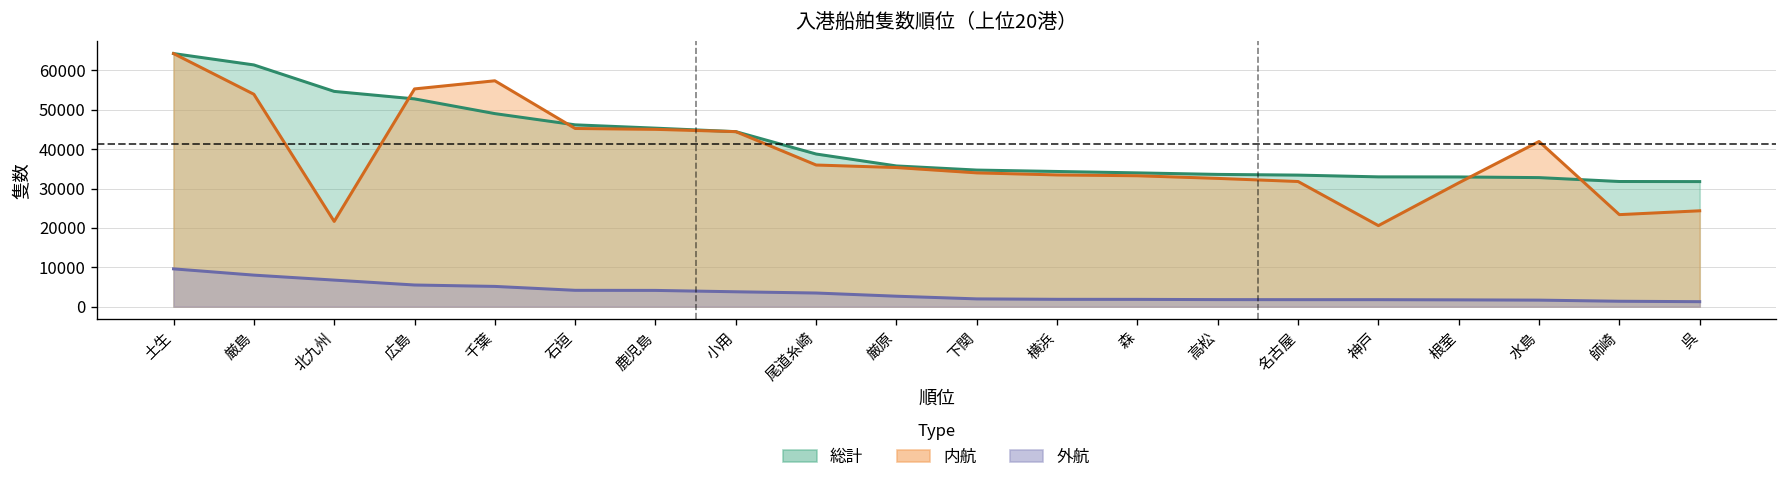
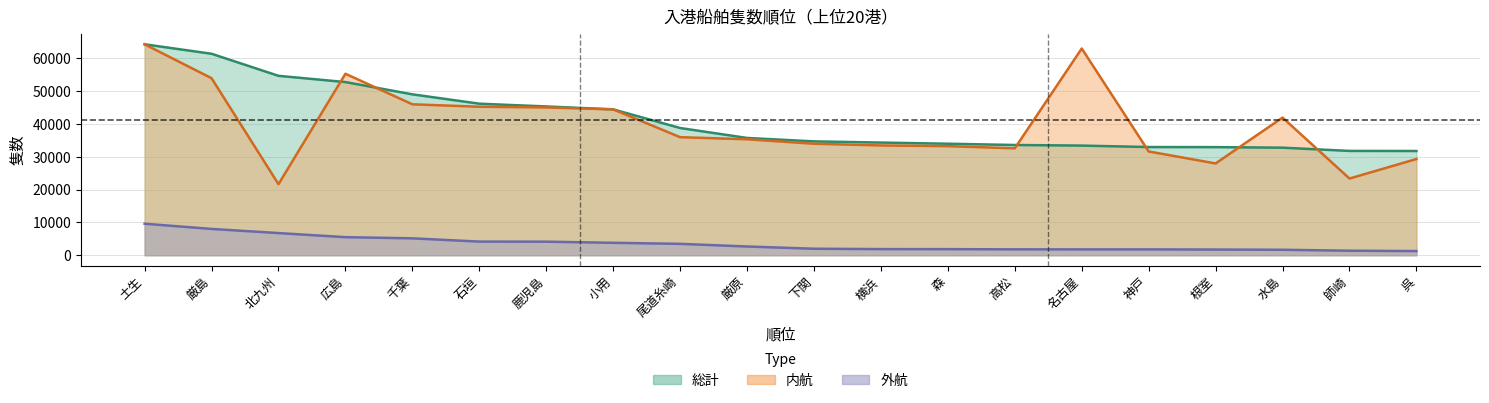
内航, 千葉: 57000 -> 46000
内航, 名古屋: 32000 -> 63000
内航, 神戸: 21000 -> 32000
内航, 根室: 31000 -> 28000
内航, 呉: 24000 -> 29000
